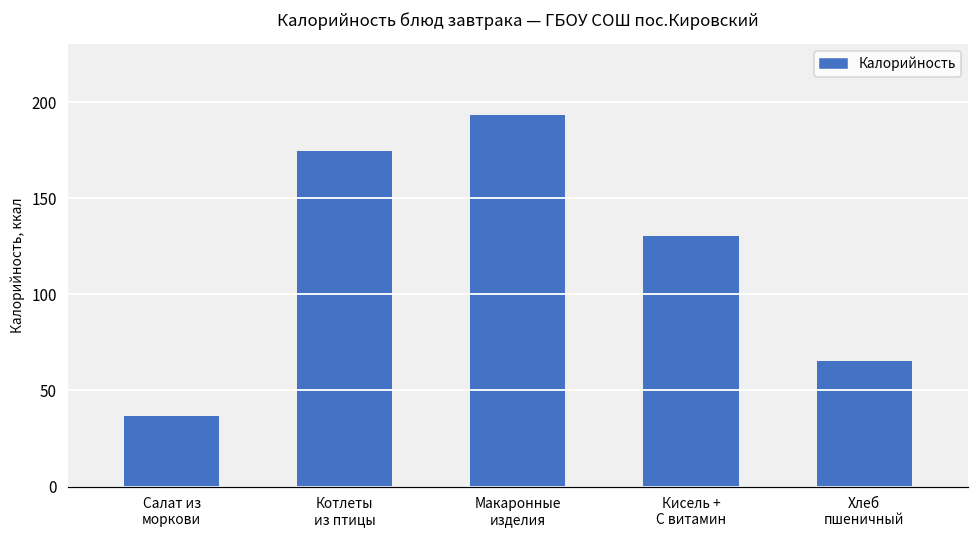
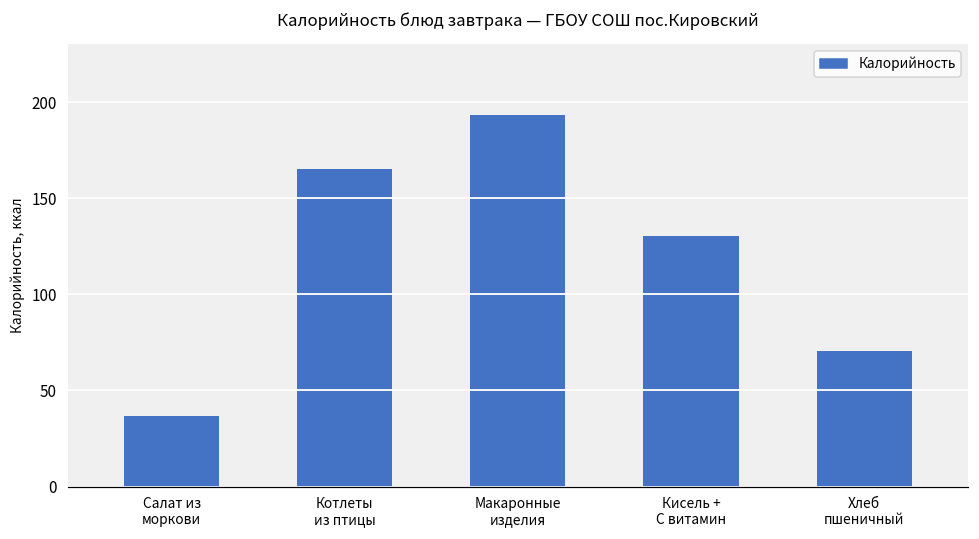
Котлеты из птицы: 175 -> 165
Хлеб пшеничный: 65 -> 71
